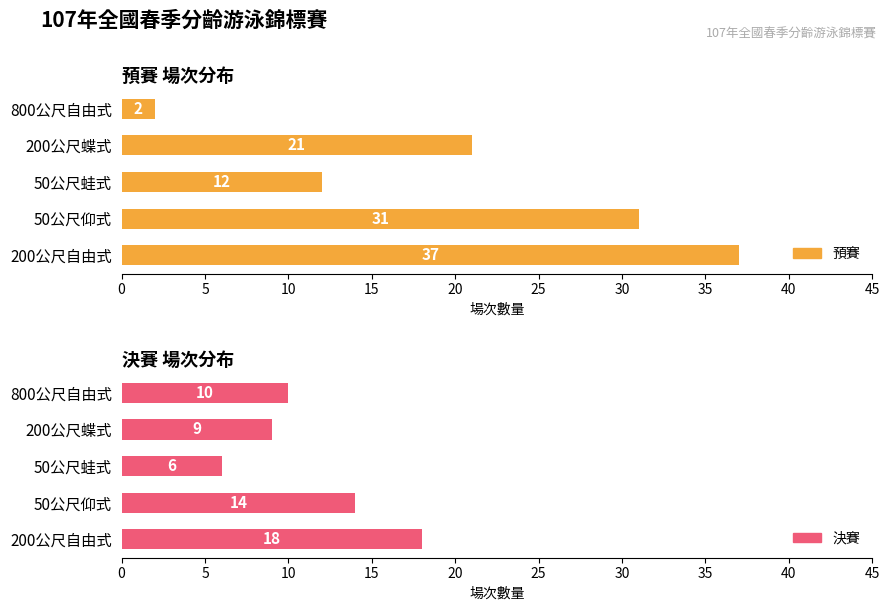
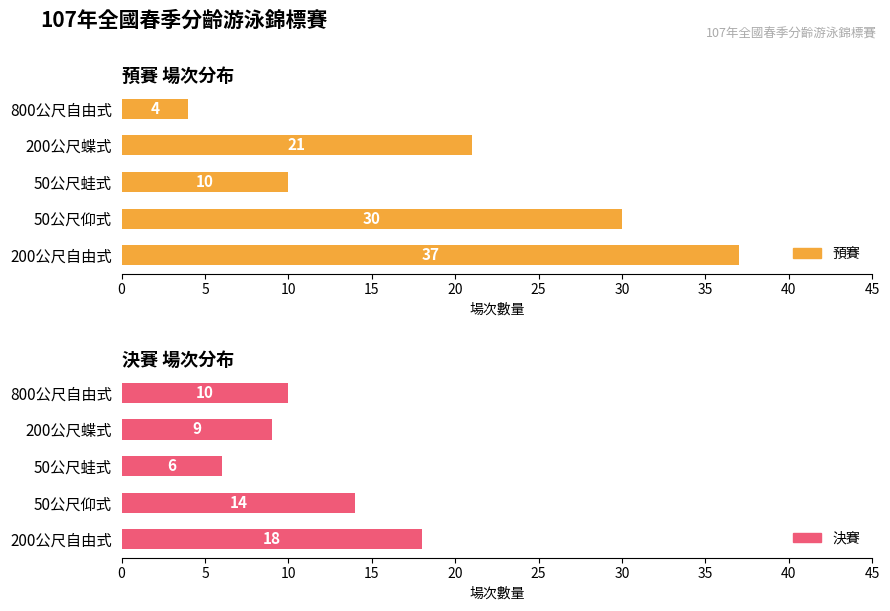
預賽 場次分布, 800公尺自由式: 2 -> 4
預賽 場次分布, 50公尺蛙式: 12 -> 10
預賽 場次分布, 50公尺仰式: 31 -> 30
